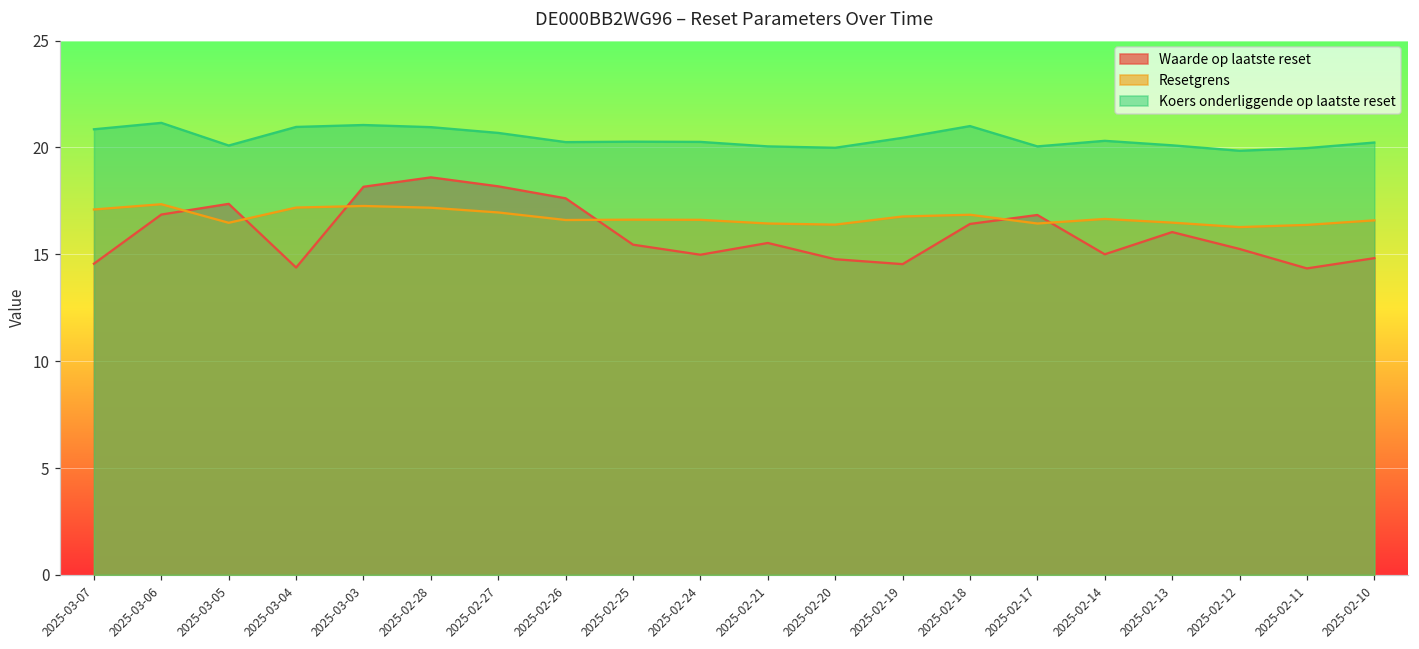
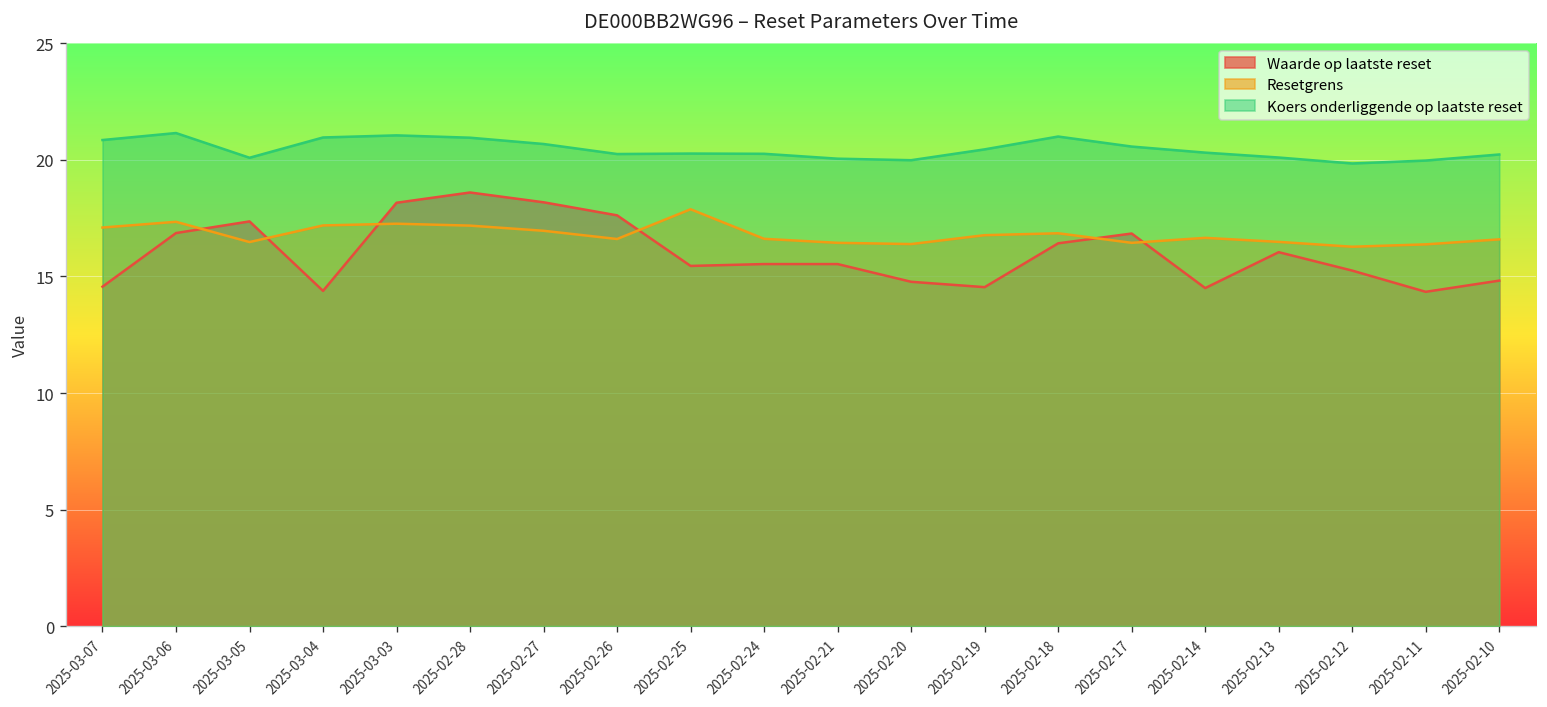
Resetgrens, 2025-02-25: 16.6 -> 17.9
Waarde op laatste reset, 2025-02-24: 15.0 -> 15.5
Koers onderliggende op laatste reset, 2025-02-17: 20.1 -> 20.6
Waarde op laatste reset, 2025-02-14: 15.0 -> 14.5
